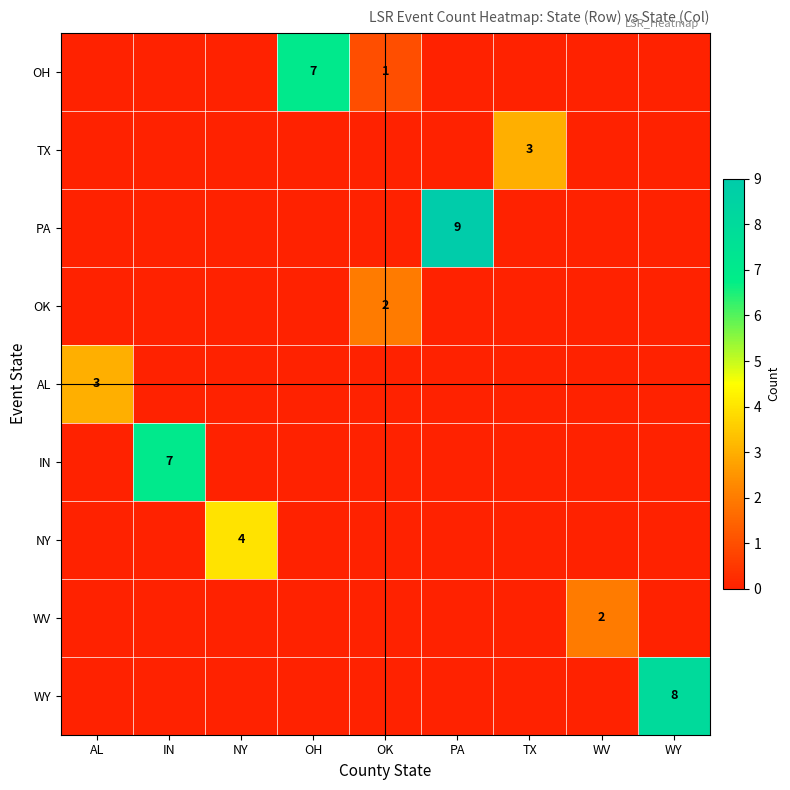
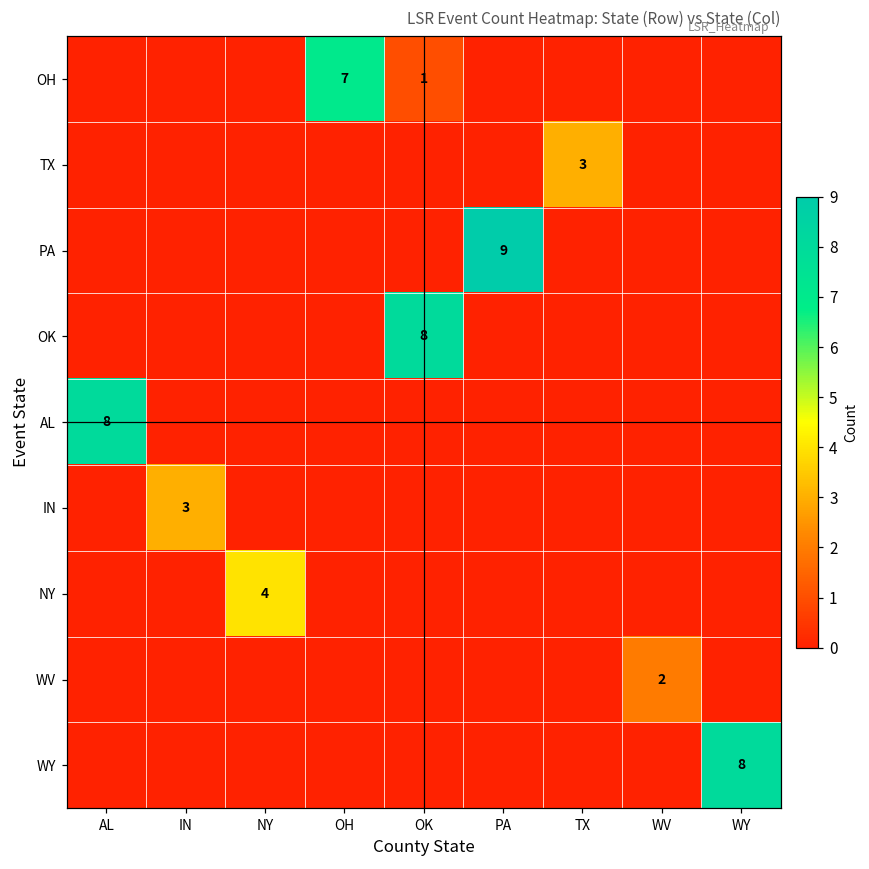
OK, OK: 2 -> 8
AL, AL: 3 -> 8
IN, IN: 7 -> 3
